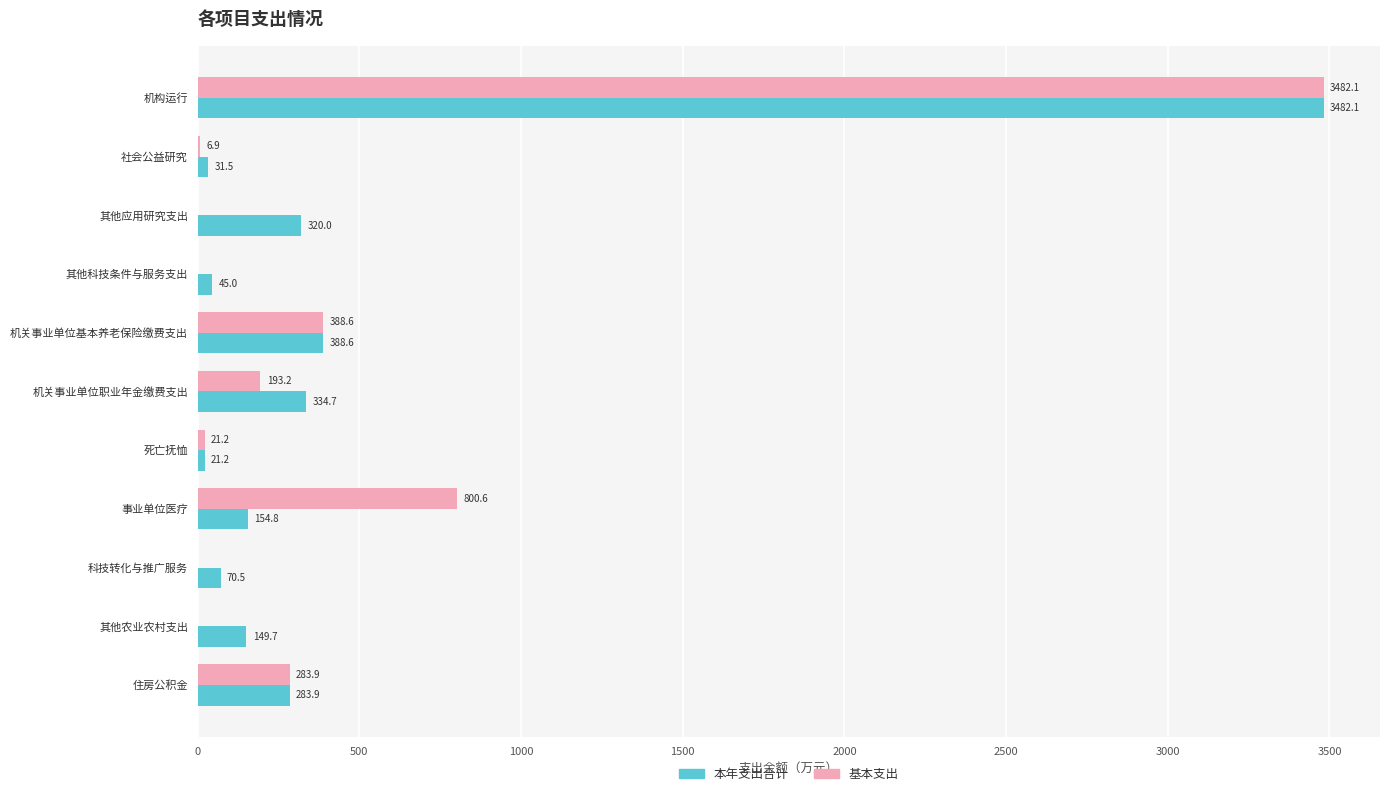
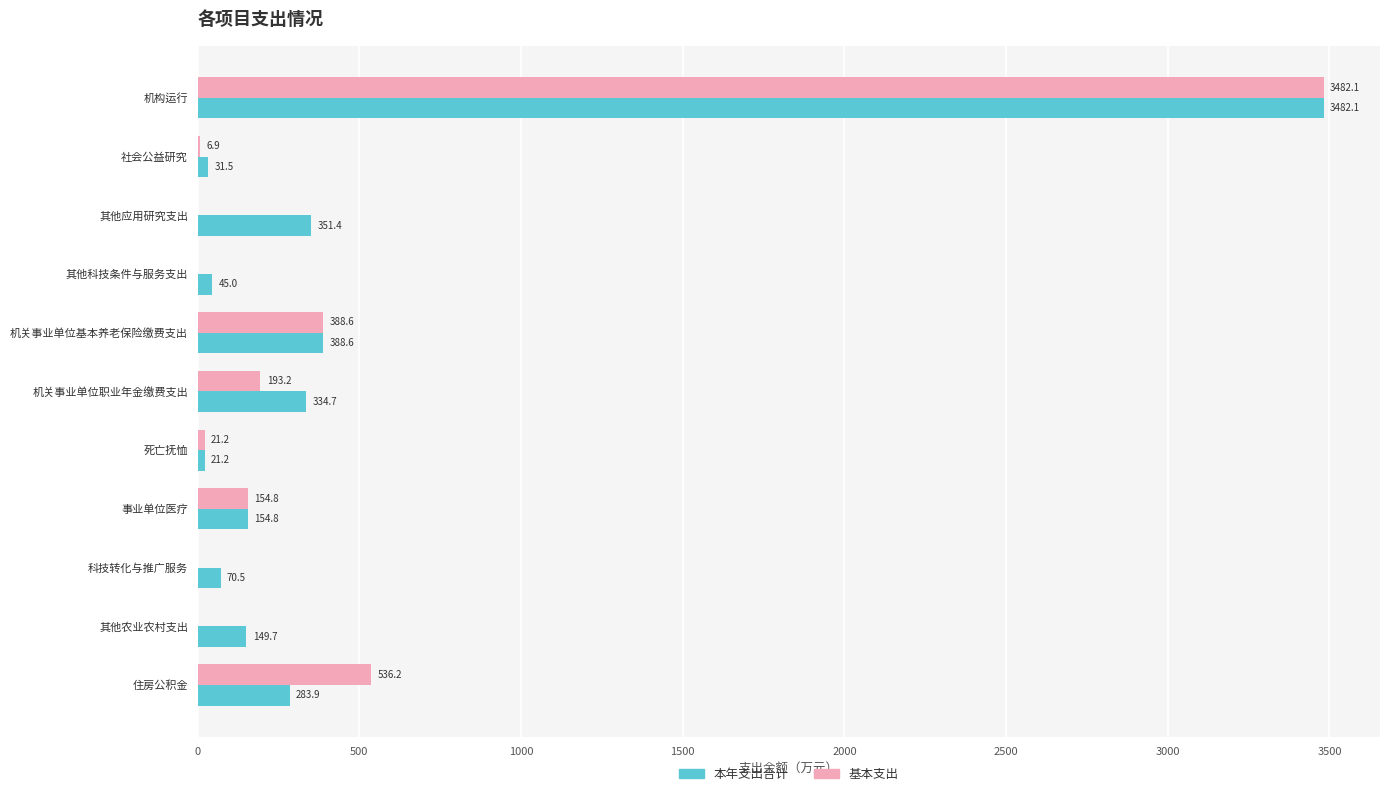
本年支出合计, 其他应用研究支出: 320.0 -> 351.4
基本支出, 事业单位医疗: 800.6 -> 154.8
基本支出, 住房公积金: 283.9 -> 536.2
